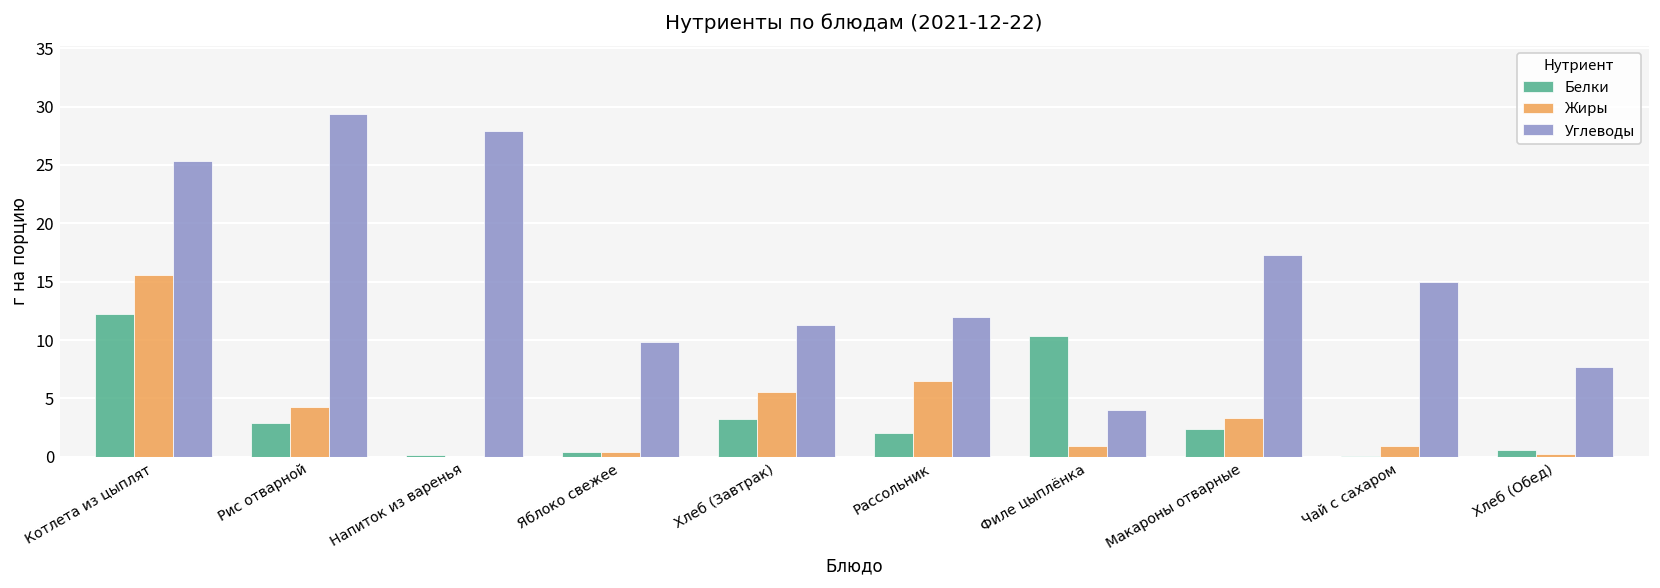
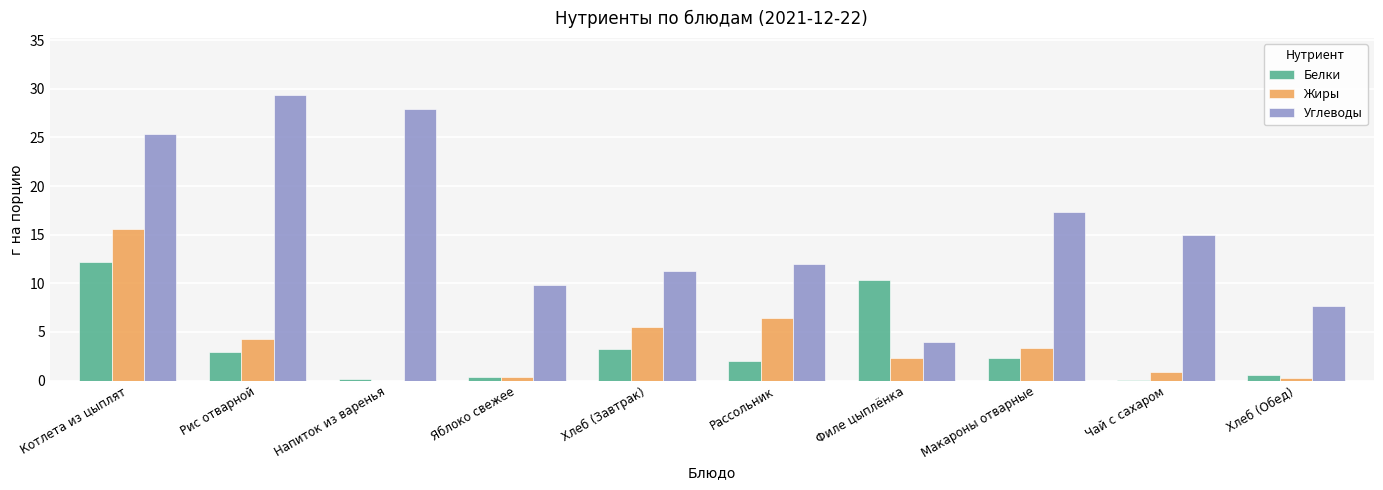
Жиры, Филе цыплёнка: 1 -> 2
